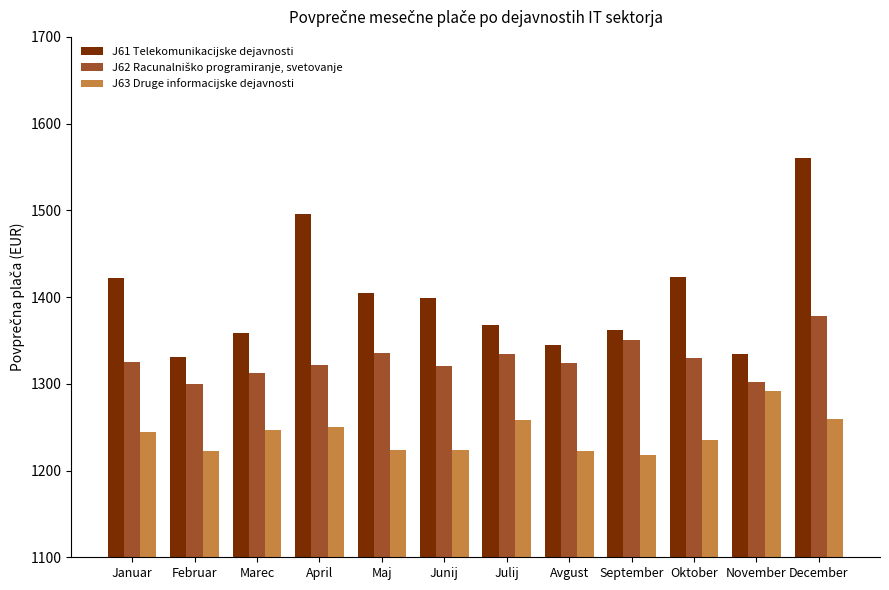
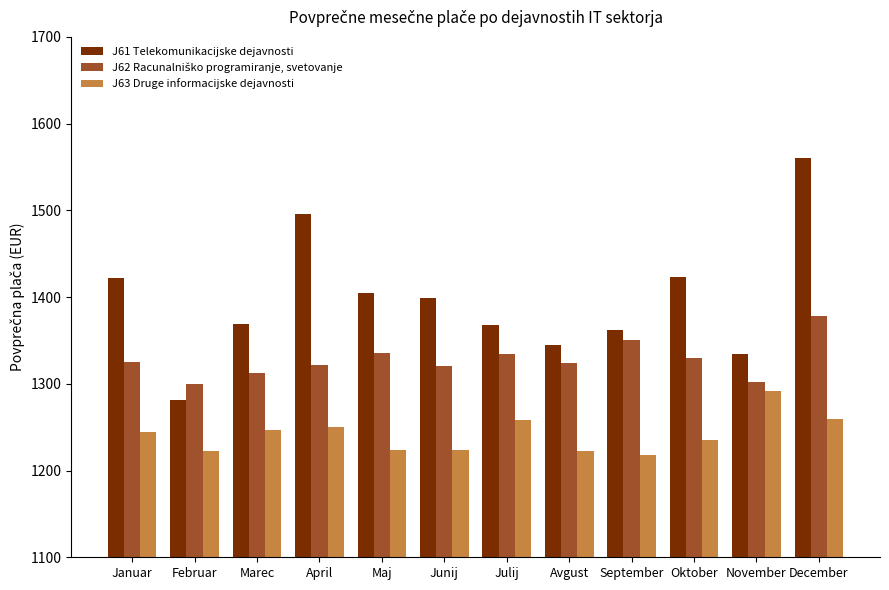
J61 Telekomunikacijske dejavnosti, Februar: 1330 -> 1280
J61 Telekomunikacijske dejavnosti, Marec: 1360 -> 1370
